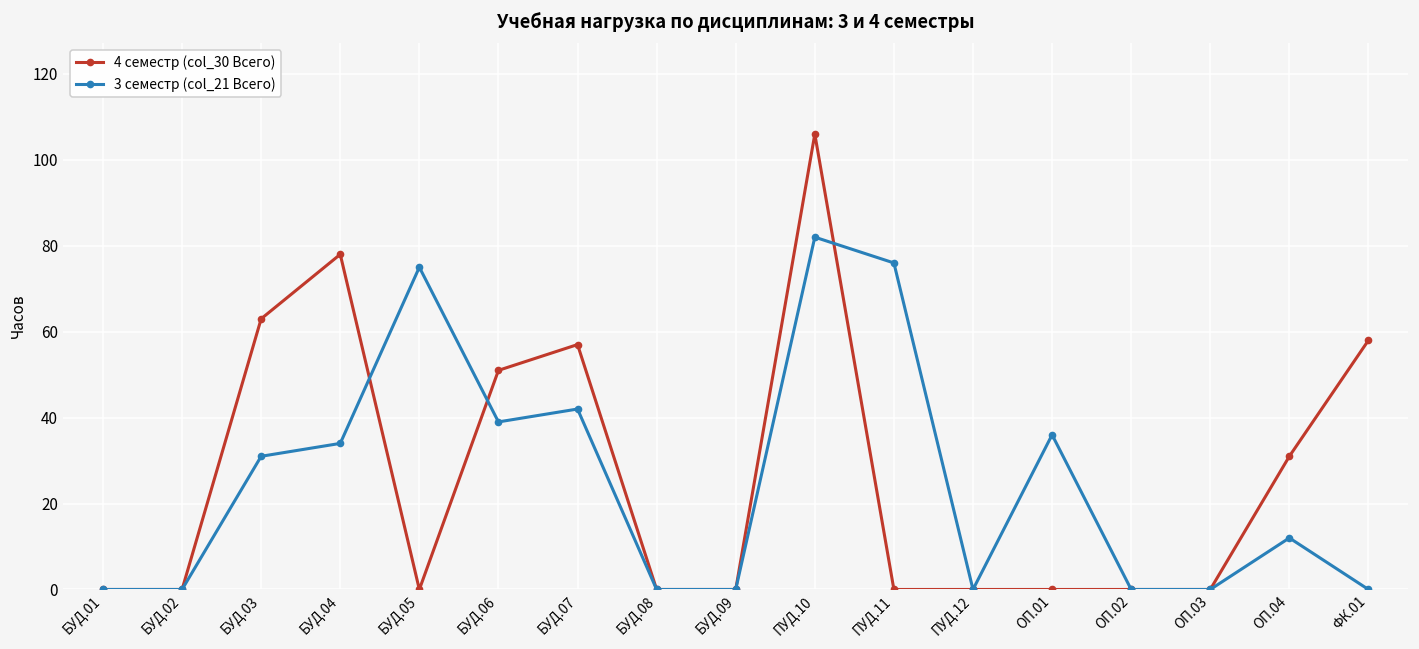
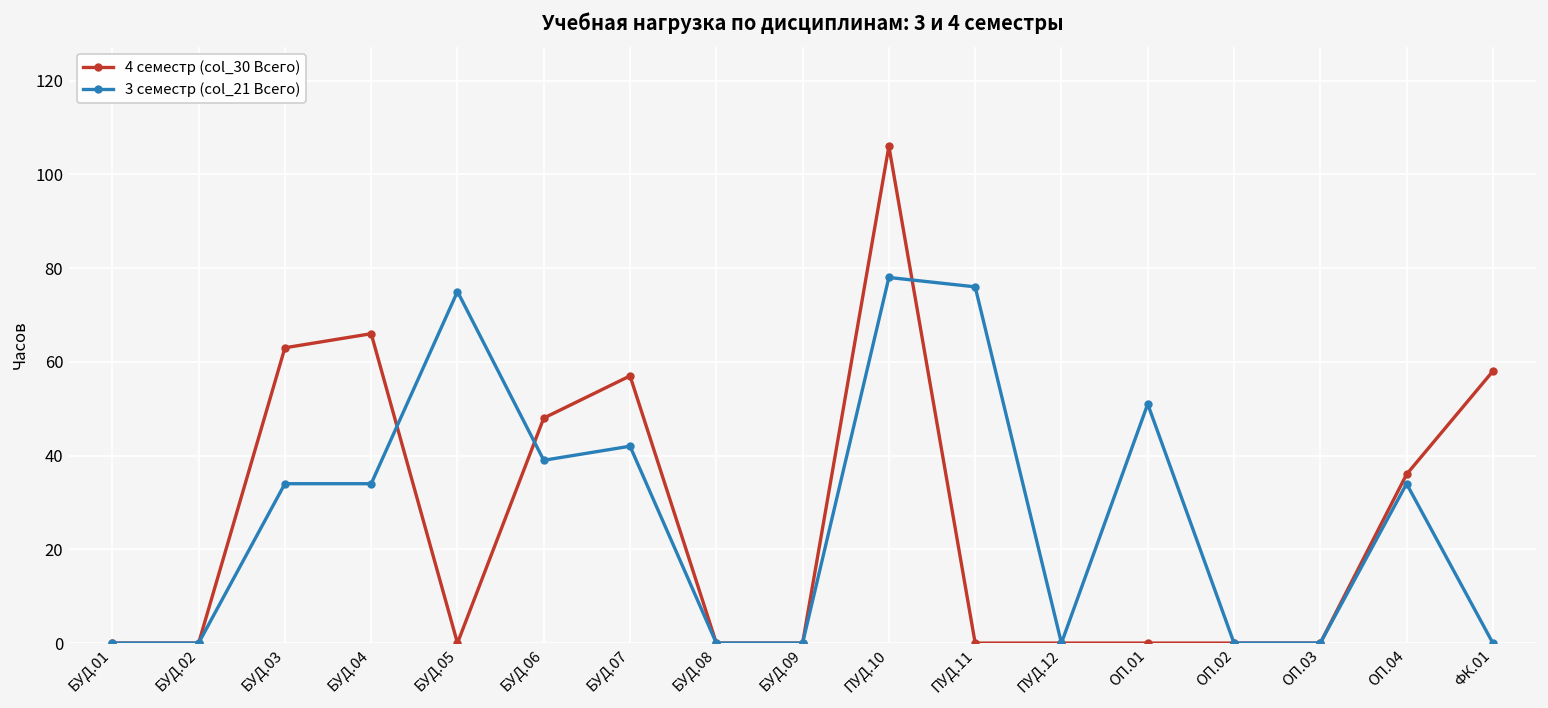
3 семестр (col_21 Всего), БУД.03: 31 -> 34
4 семестр (col_30 Всего), БУД.04: 78 -> 66
4 семестр (col_30 Всего), БУД.06: 51 -> 48
3 семестр (col_21 Всего), ПУД.10: 82 -> 78
3 семестр (col_21 Всего), ОП.01: 36 -> 51
4 семестр (col_30 Всего), ОП.04: 31 -> 36
3 семестр (col_21 Всего), ОП.04: 12 -> 34
